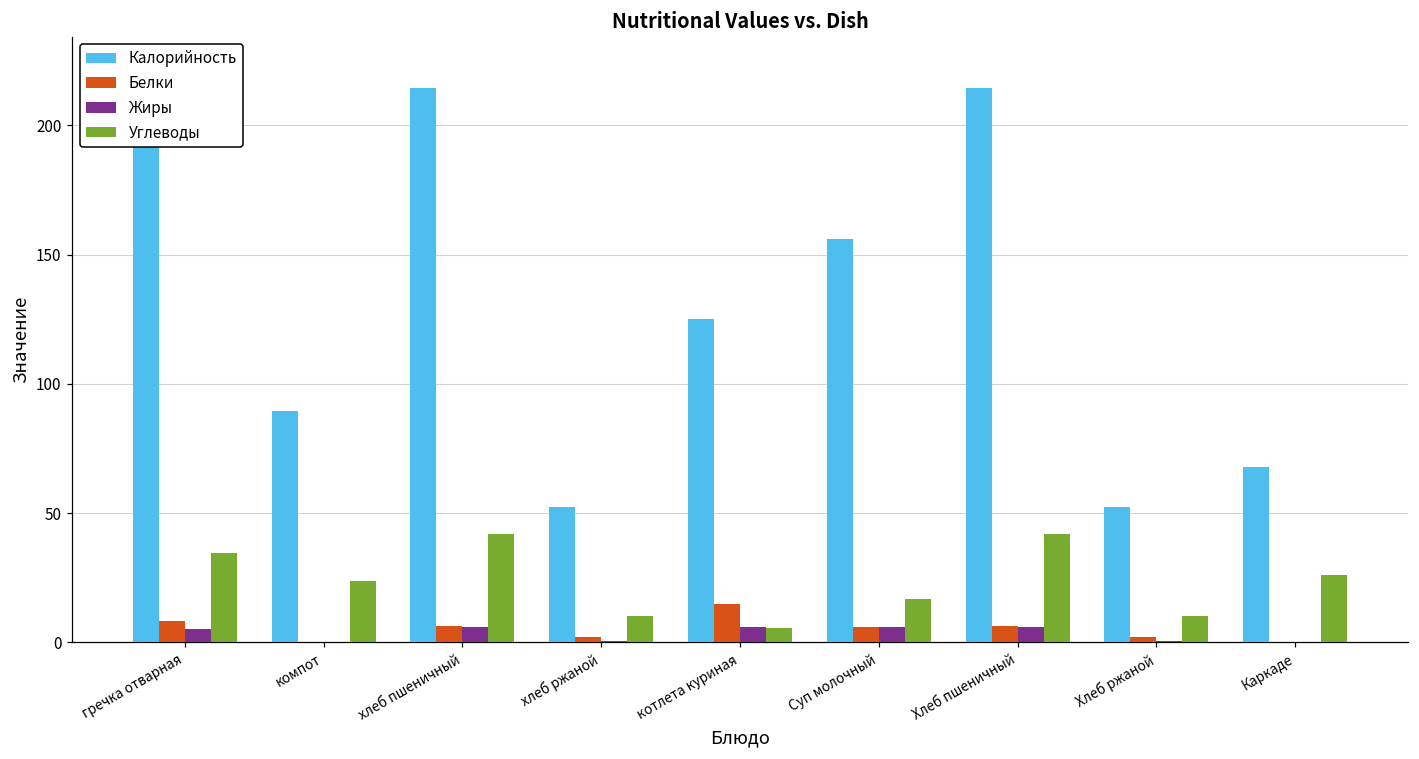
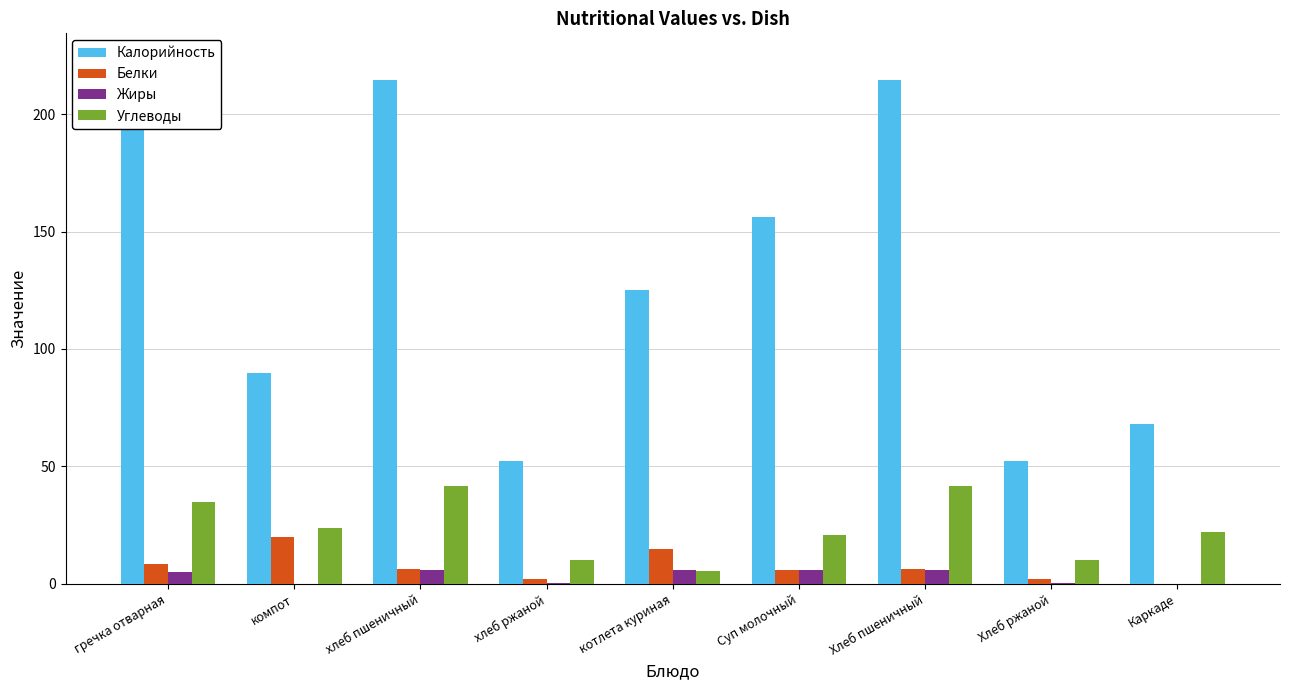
Белки, компот: 0 -> 20
Углеводы, Суп молочный: 17 -> 21
Углеводы, Каркаде: 26 -> 22
